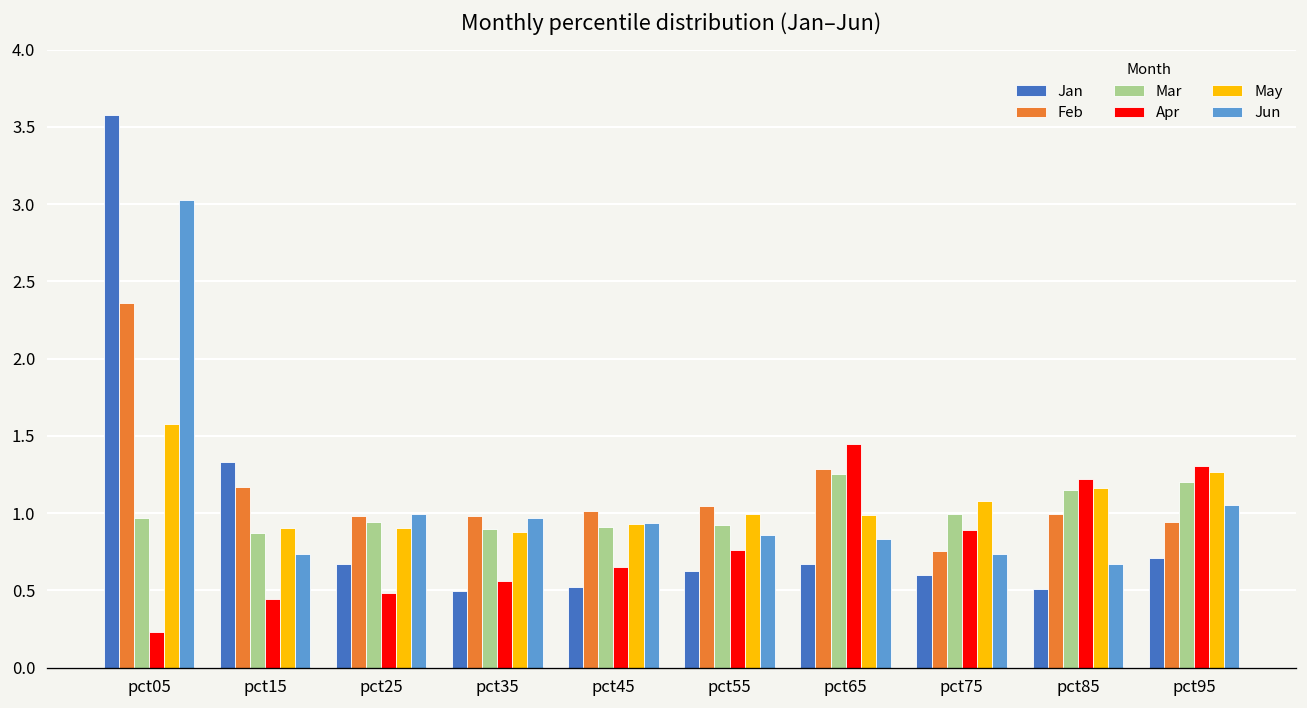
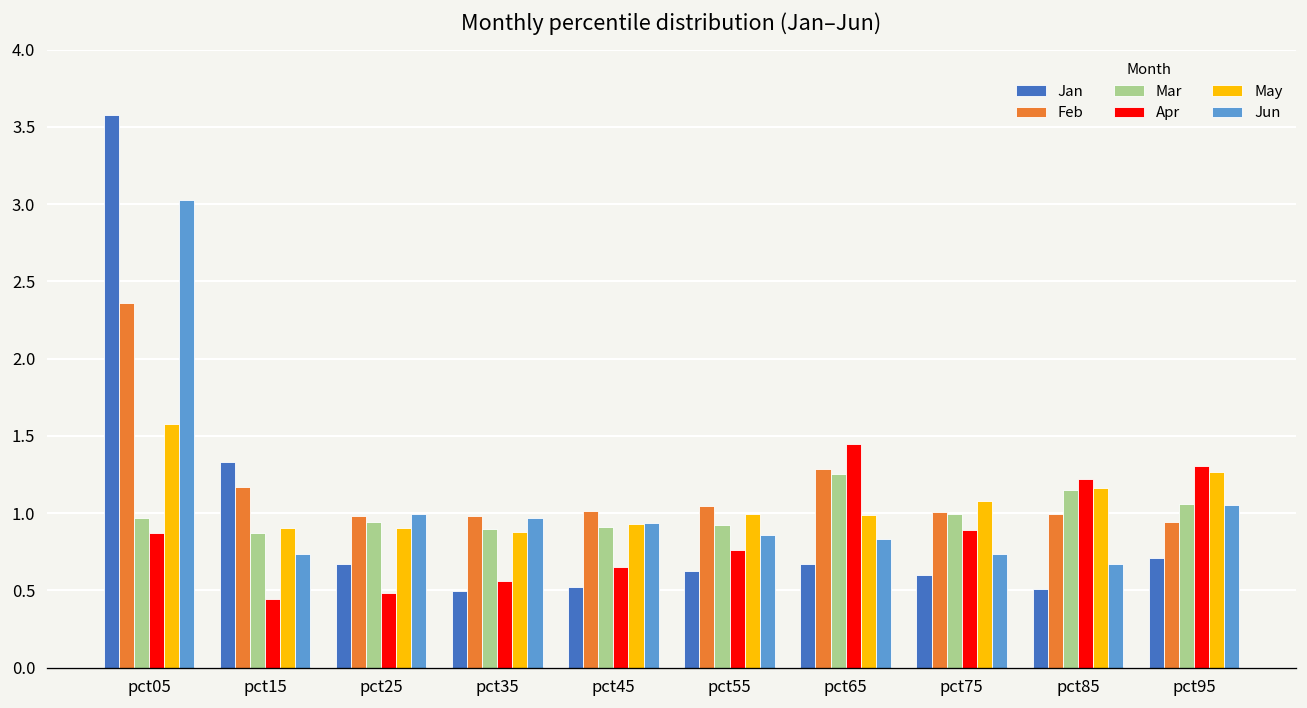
Apr, pct05: 0.23 -> 0.87
Feb, pct75: 0.75 -> 1.01
Mar, pct95: 1.20 -> 1.06
